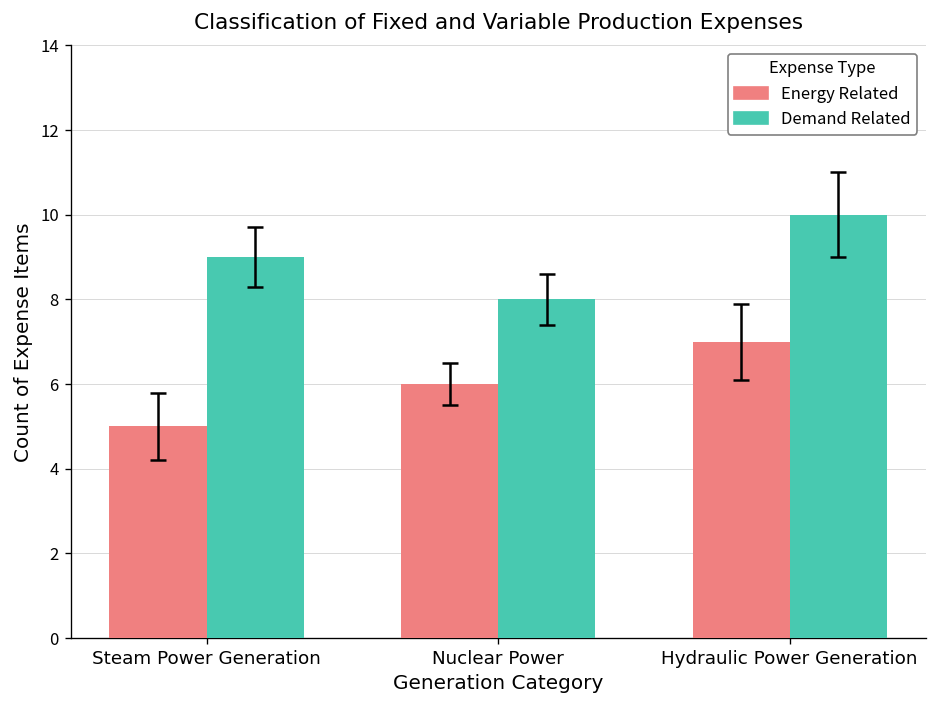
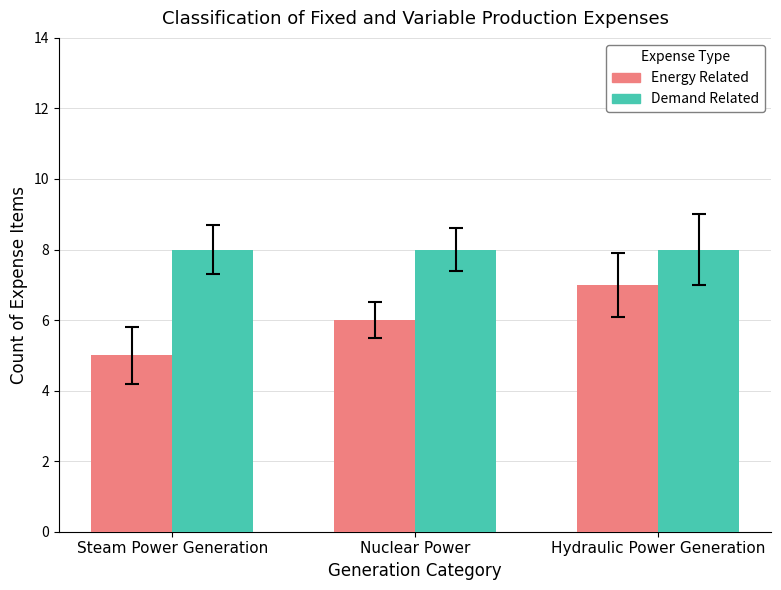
Demand Related, Steam Power Generation: 9 -> 8
Demand Related, Hydraulic Power Generation: 10 -> 8
